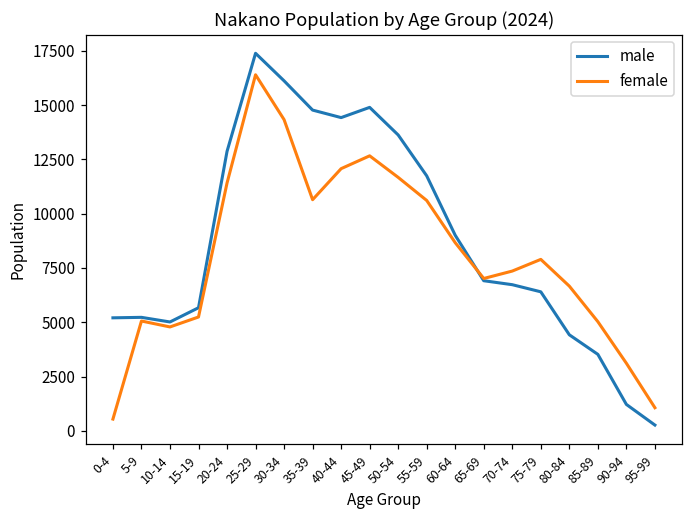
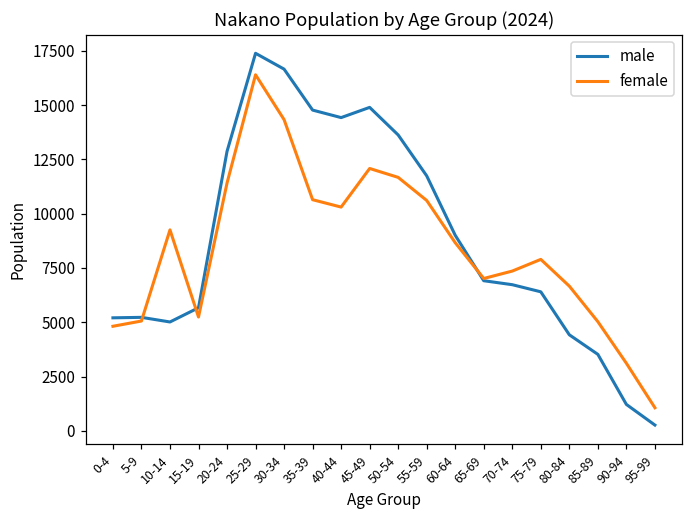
female, 0-4: 500 -> 4800
female, 10-14: 4800 -> 9300
male, 30-34: 16100 -> 16700
female, 40-44: 12100 -> 10300
female, 45-49: 12700 -> 12100
